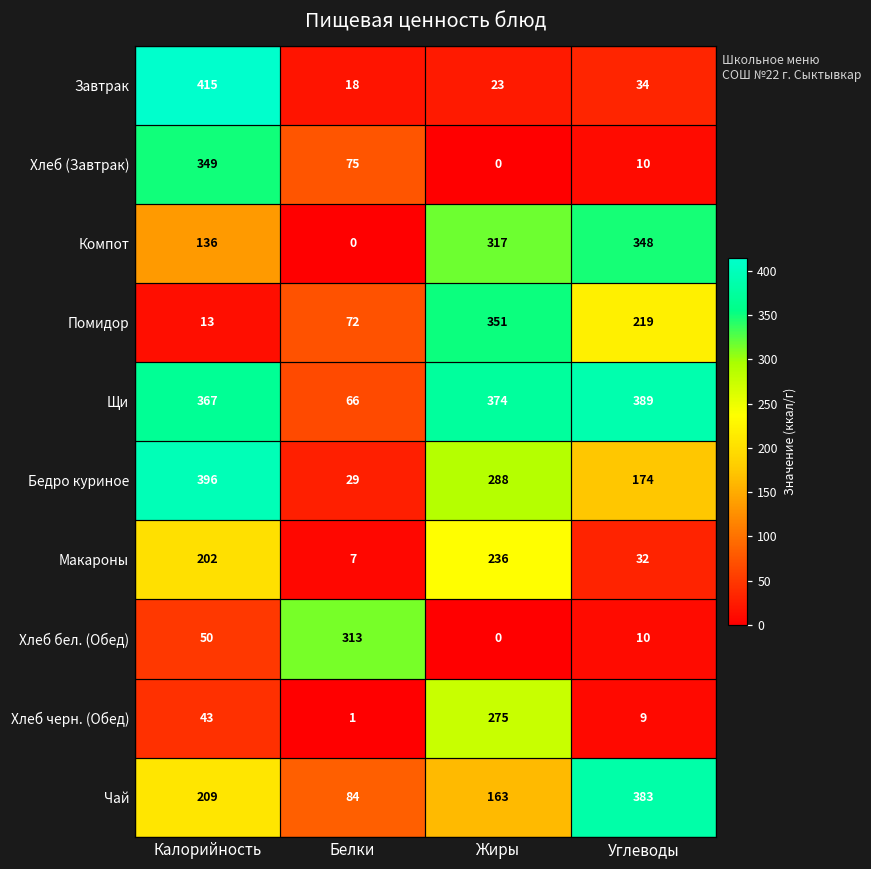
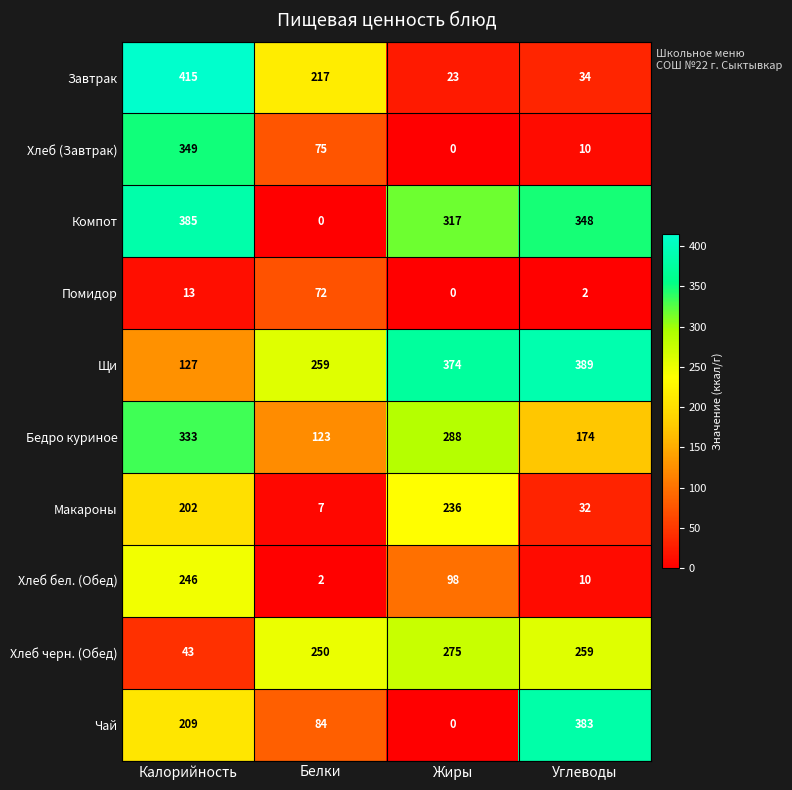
Завтрак, Белки: 18 -> 217
Компот, Калорийность: 136 -> 385
Помидор, Жиры: 351 -> 0
Помидор, Углеводы: 219 -> 2
Щи, Калорийность: 367 -> 127
Щи, Белки: 66 -> 259
Бедро куриное, Калорийность: 396 -> 333
Бедро куриное, Белки: 29 -> 123
Хлеб бел. (Обед), Калорийность: 50 -> 246
Хлеб бел. (Обед), Белки: 313 -> 2
Хлеб бел. (Обед), Жиры: 0 -> 98
Хлеб черн. (Обед), Белки: 1 -> 250
Хлеб черн. (Обед), Углеводы: 9 -> 259
Чай, Жиры: 163 -> 0
